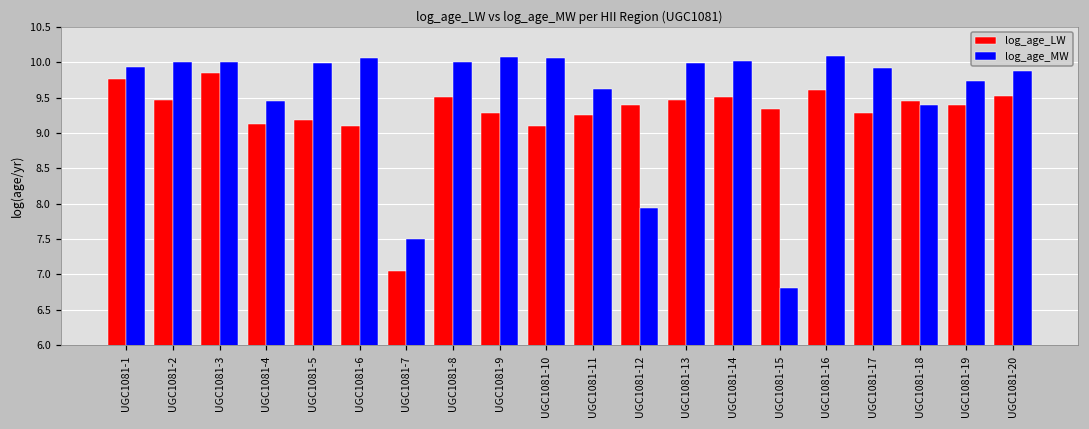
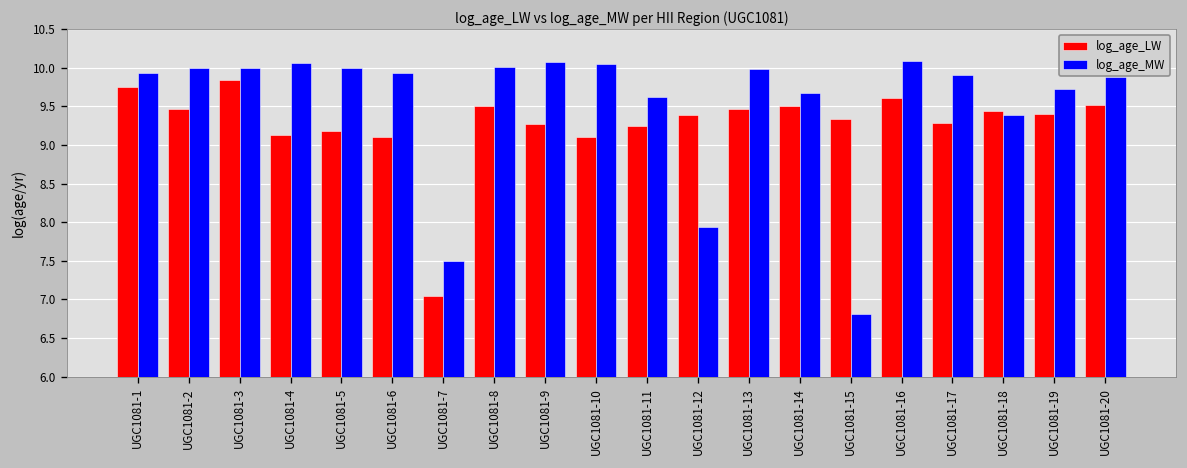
log_age_MW, UGC1081-4: 9.5 -> 10.1
log_age_MW, UGC1081-6: 10.1 -> 9.9
log_age_MW, UGC1081-14: 10.0 -> 9.7
